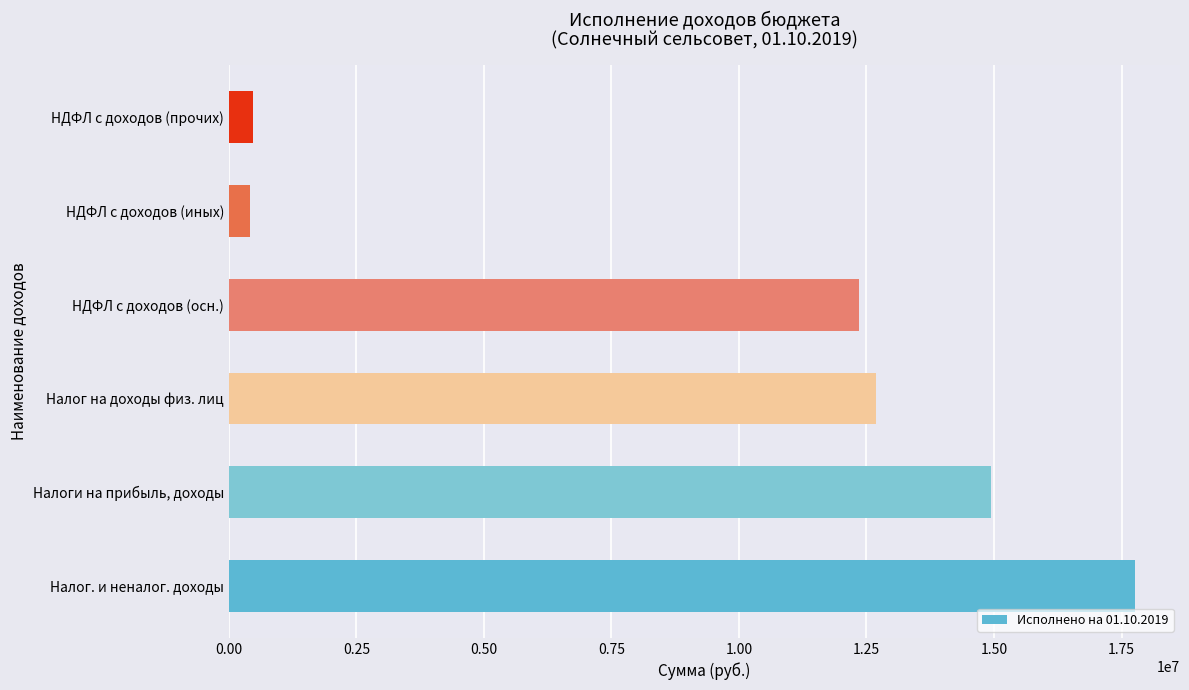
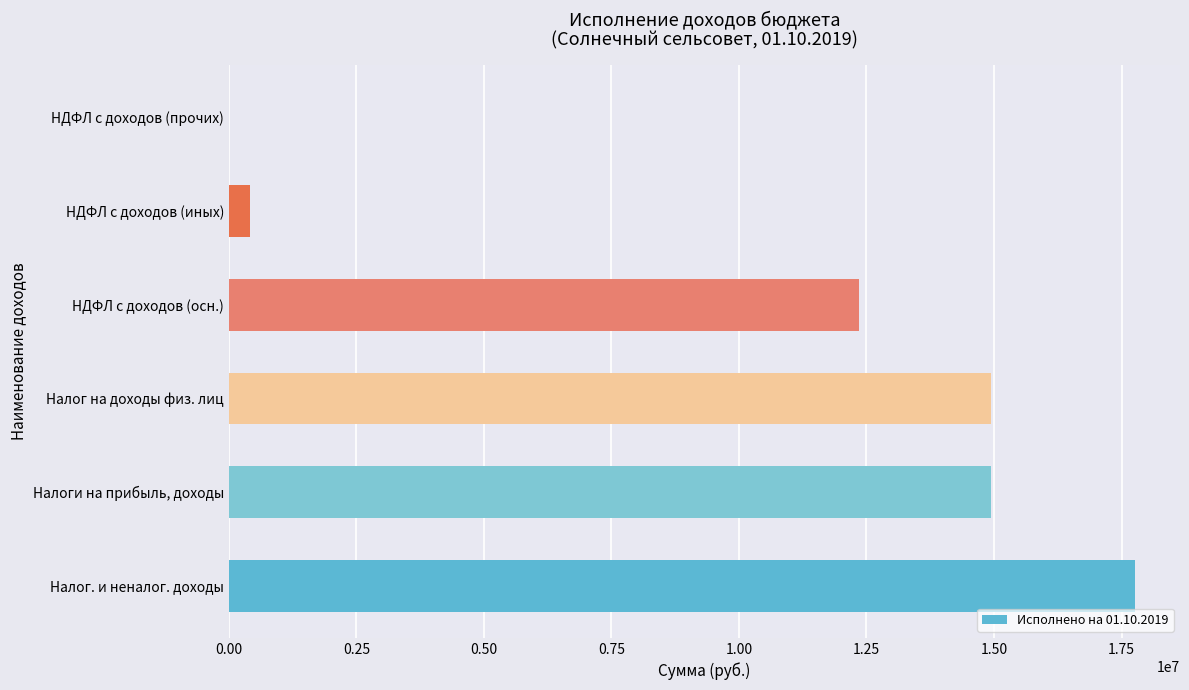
НДФЛ с доходов (прочих): 500000 -> 0
Налог на доходы физ. лиц: 12700000 -> 14900000
